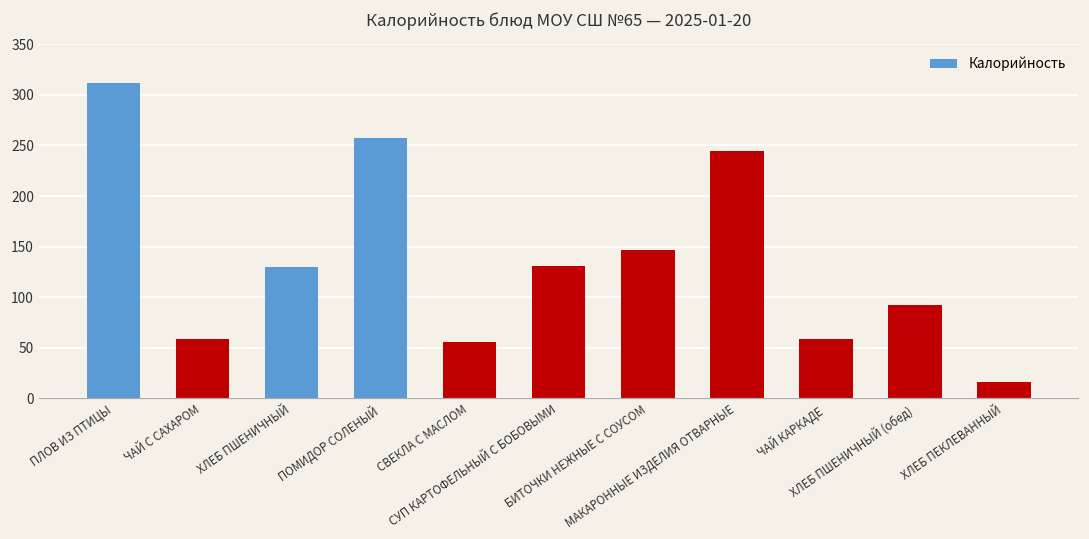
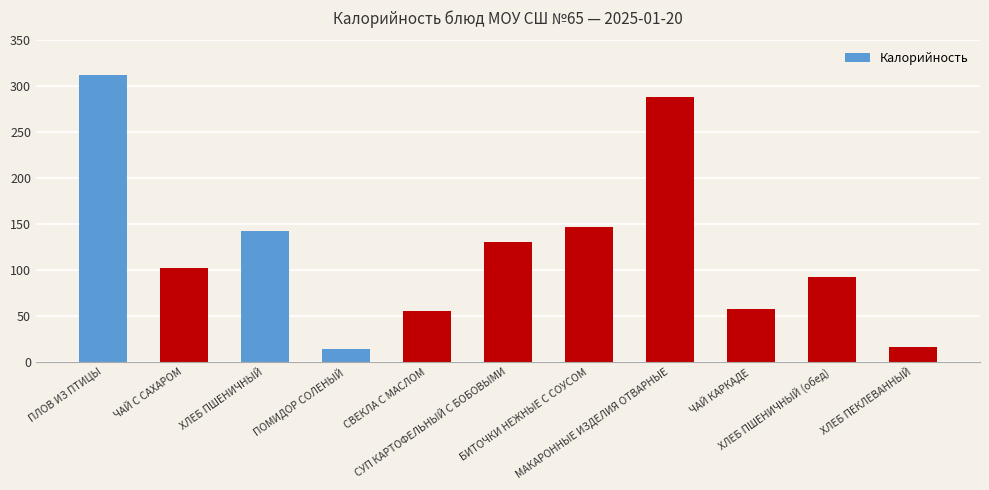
ЧАЙ С САХАРОМ: 60 -> 100
ХЛЕБ ПШЕНИЧНЫЙ: 130 -> 140
ПОМИДОР СОЛЕНЫЙ: 260 -> 10
МАКАРОННЫЕ ИЗДЕЛИЯ ОТВАРНЫЕ: 240 -> 290
